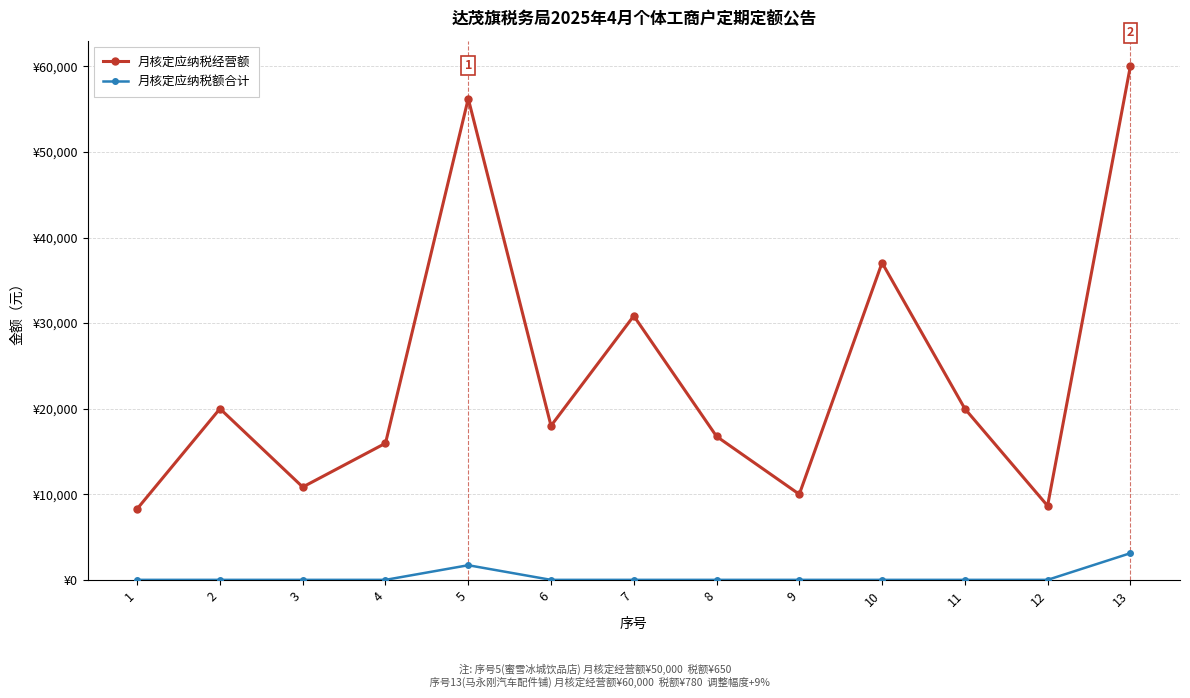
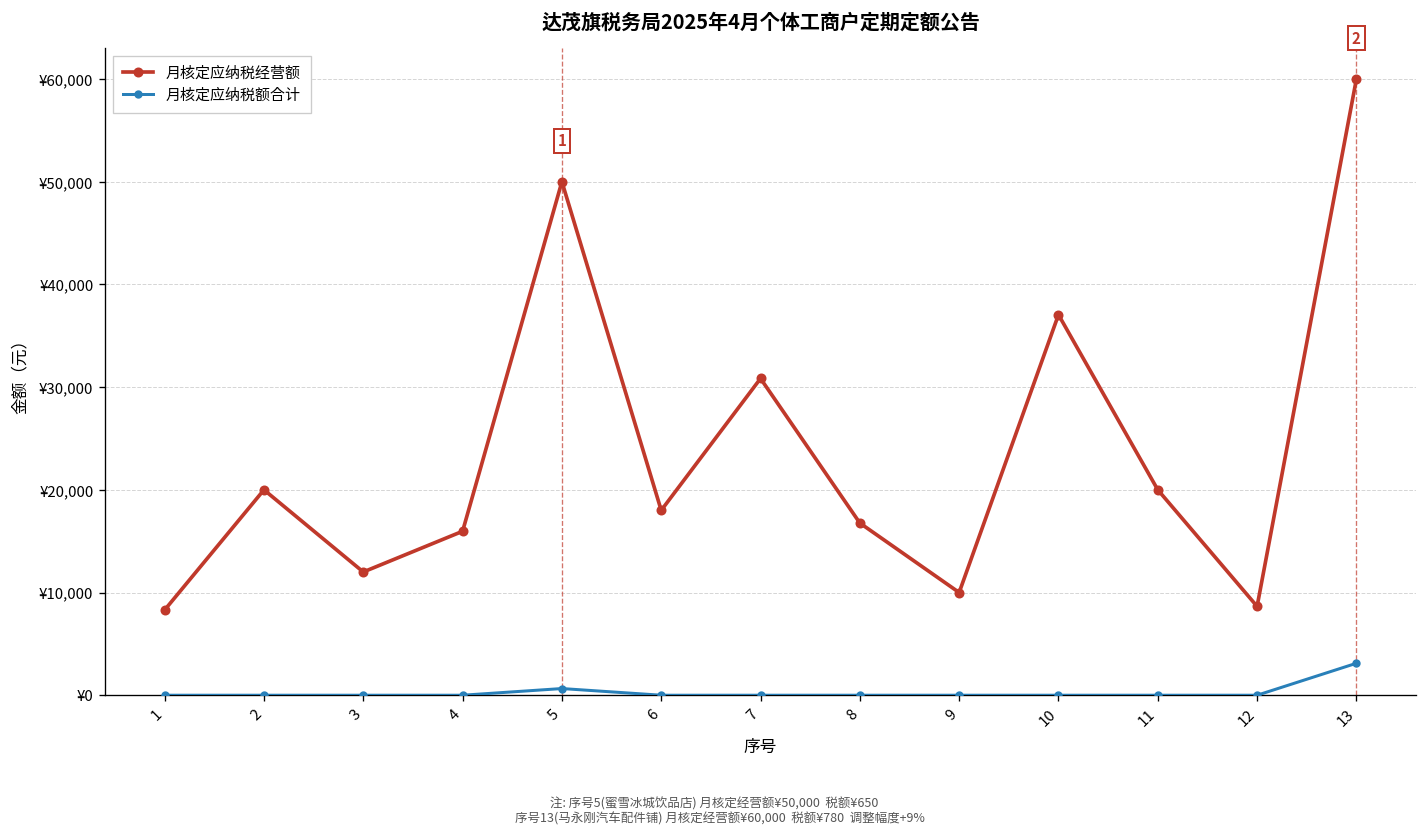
月核定应纳税经营额, 3: ¥11,000 -> ¥12,000
月核定应纳税经营额, 5: ¥56,000 -> ¥50,000
月核定应纳税额合计, 5: ¥2,000 -> ¥1,000
